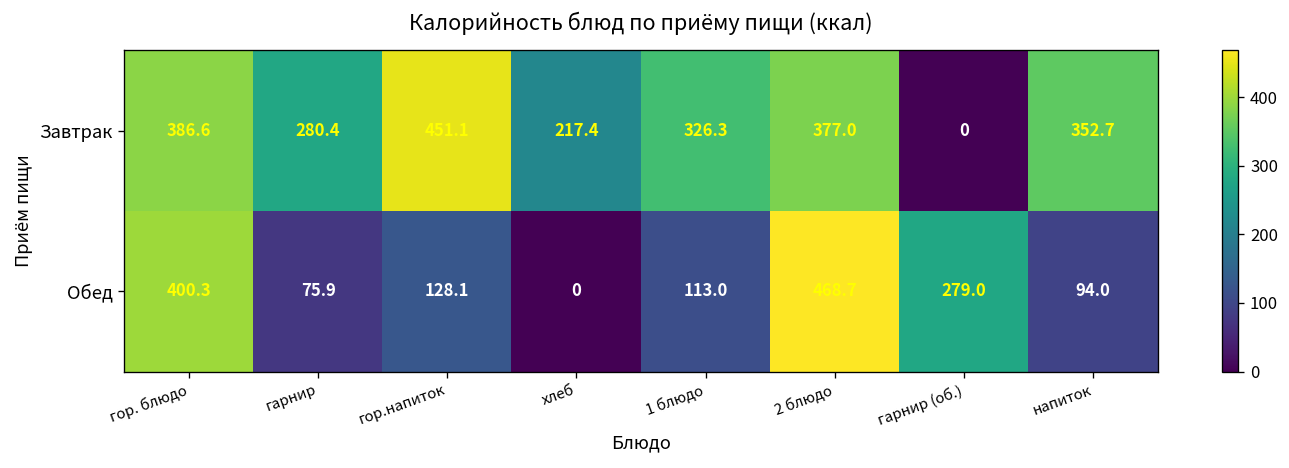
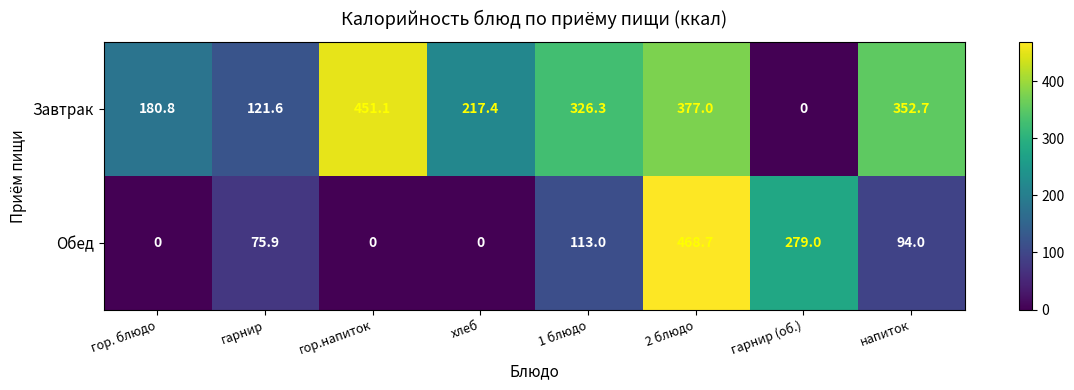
Завтрак, гор. блюдо: 386.6 -> 180.8
Завтрак, гарнир: 280.4 -> 121.6
Обед, гор. блюдо: 400.3 -> 0
Обед, гор.напиток: 128.1 -> 0
